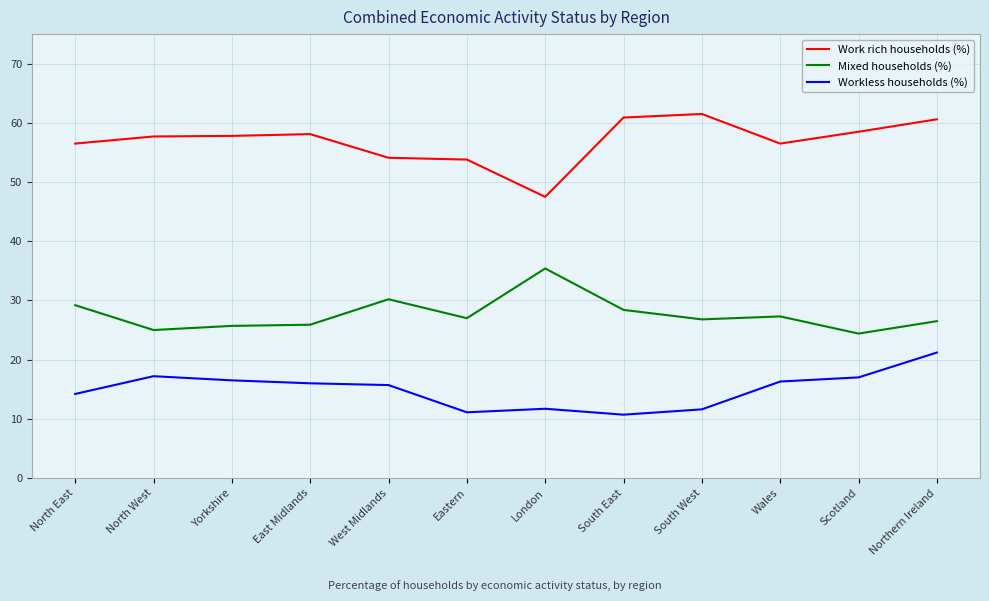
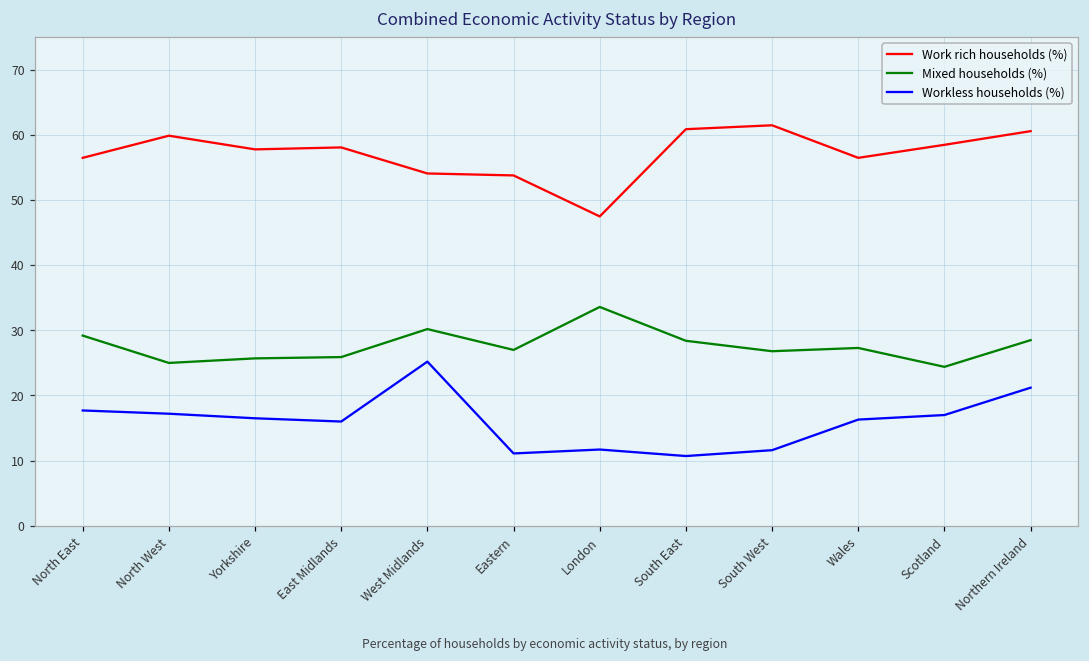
Workless households (%), North East: 14 -> 18
Work rich households (%), North West: 58 -> 60
Workless households (%), West Midlands: 16 -> 25
Mixed households (%), London: 35 -> 34
Mixed households (%), Northern Ireland: 27 -> 29
